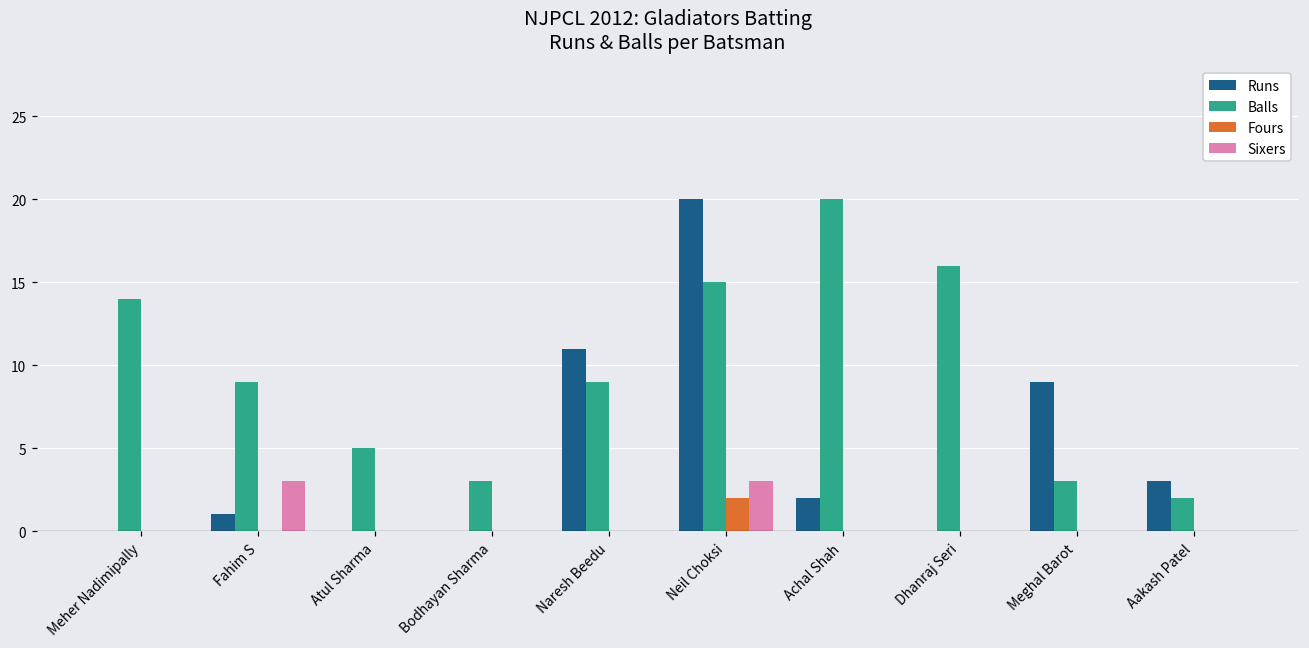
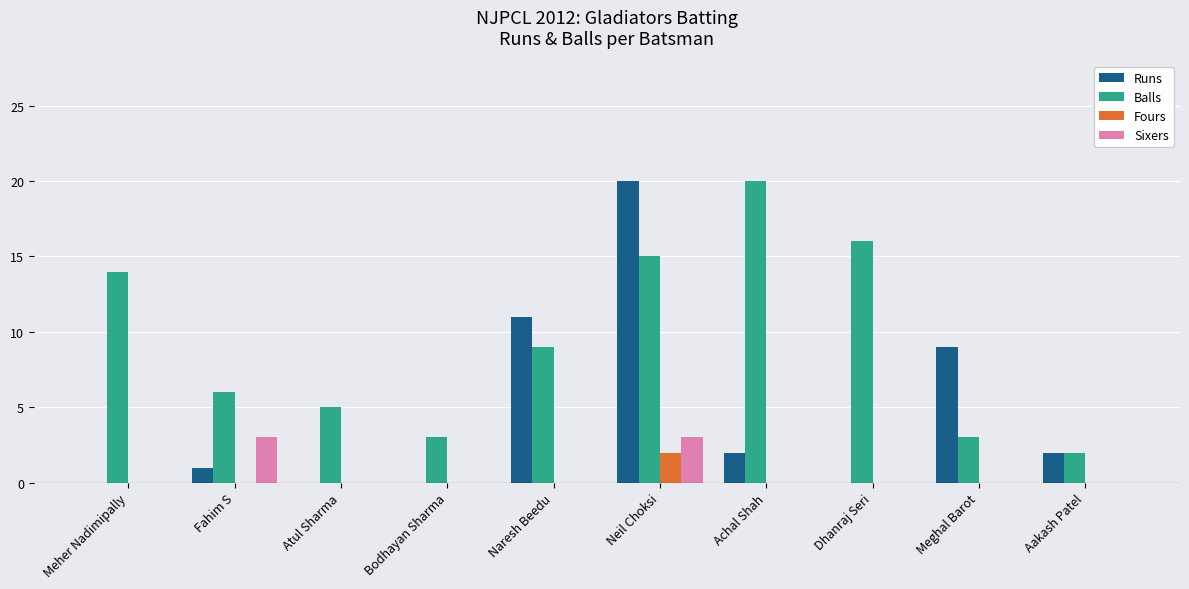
Balls, Fahim S: 9 -> 6
Runs, Aakash Patel: 3 -> 2
